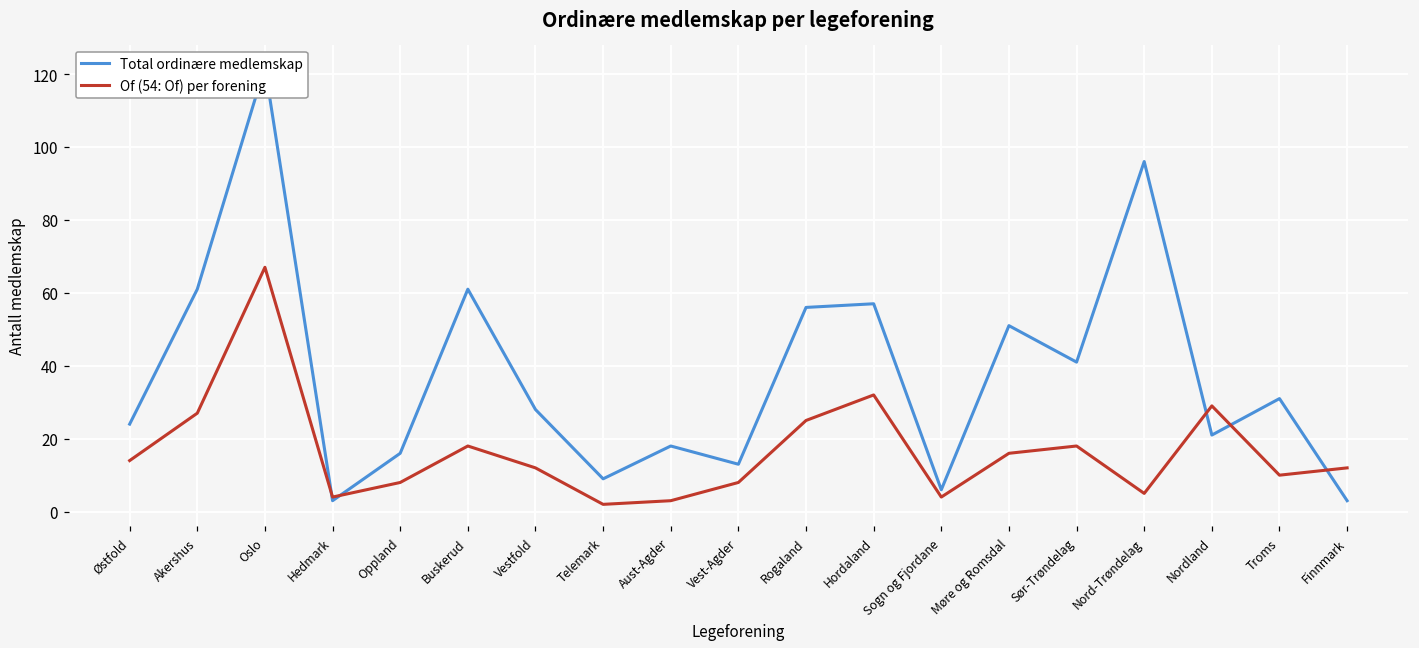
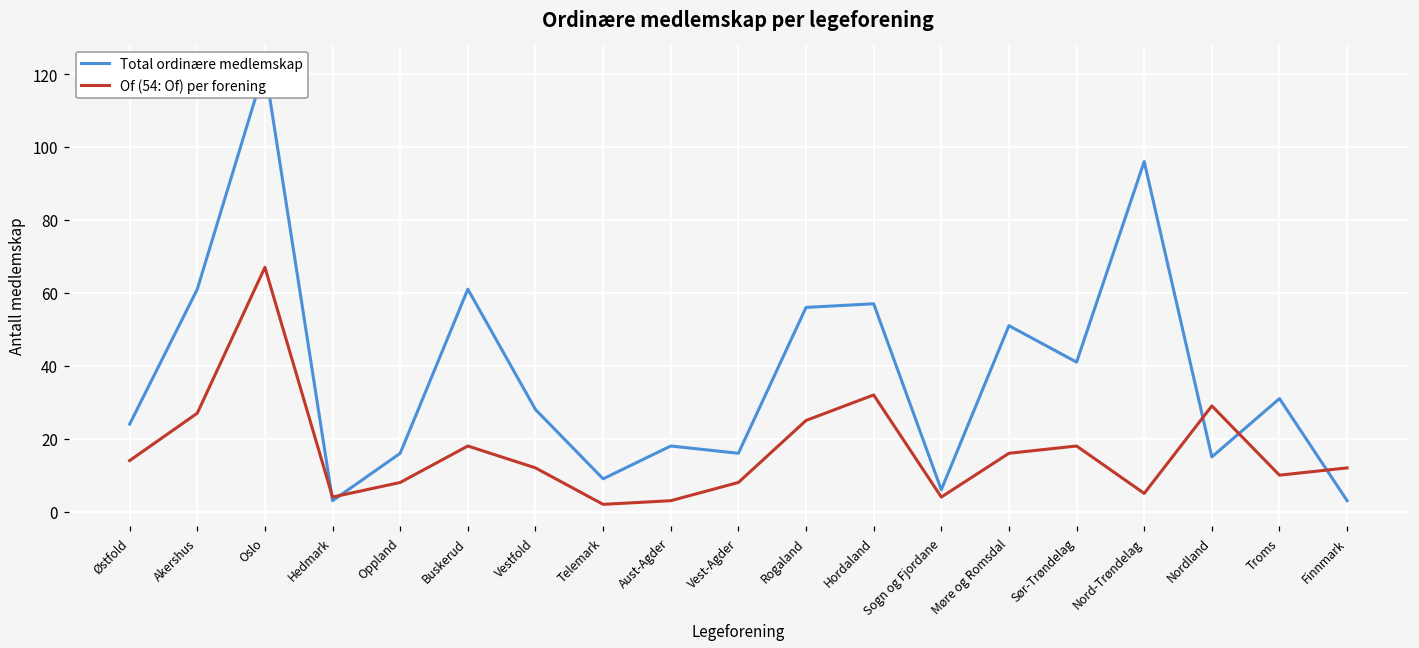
Total ordinære medlemskap, Vest-Agder: 13 -> 16
Total ordinære medlemskap, Nordland: 21 -> 15
